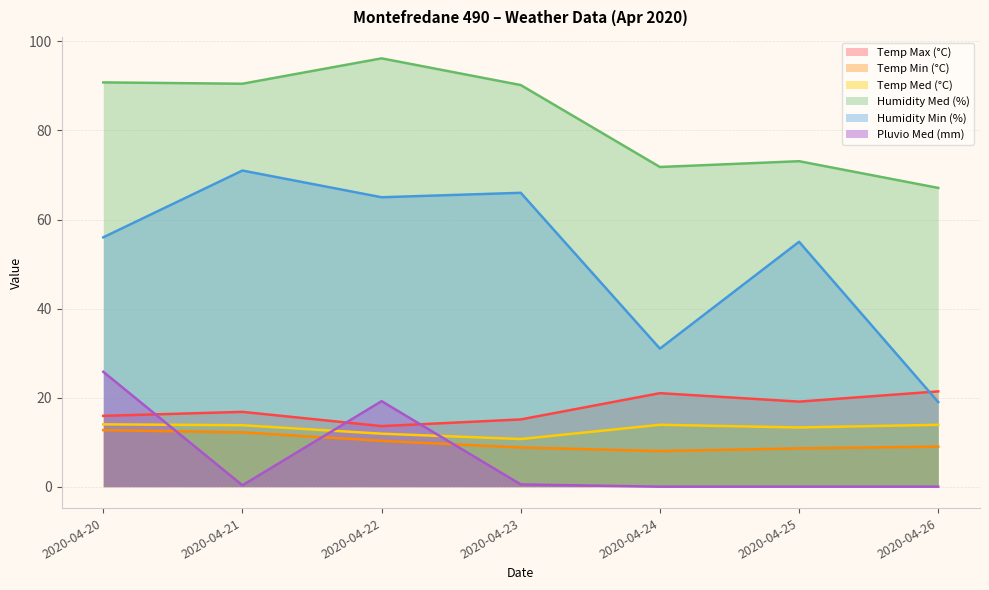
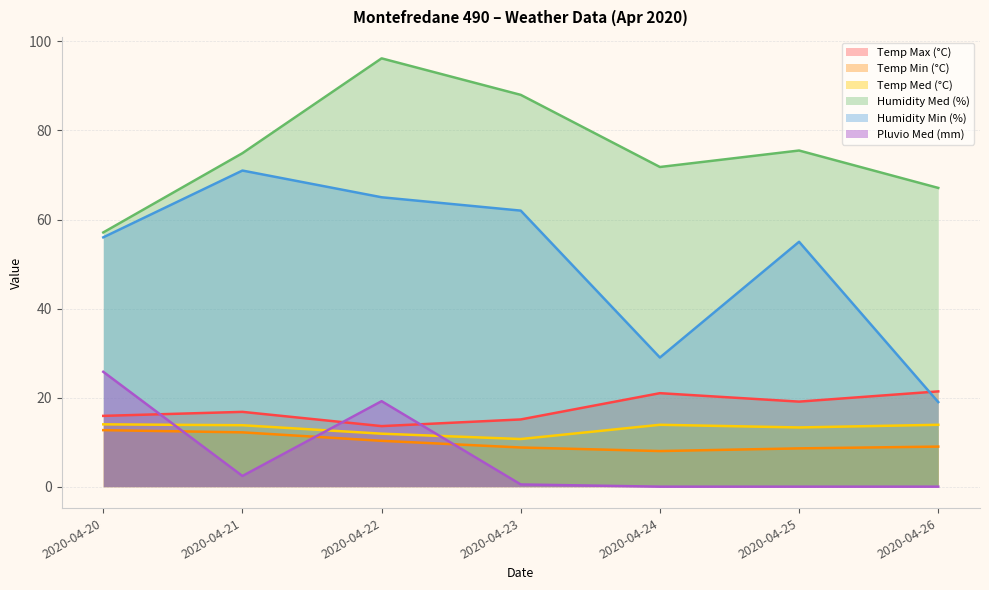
Humidity Med (%), 2020-04-20: 91 -> 57
Humidity Med (%), 2020-04-21: 91 -> 75
Pluvio Med (mm), 2020-04-21: 0 -> 2
Humidity Med (%), 2020-04-23: 90 -> 88
Humidity Min (%), 2020-04-23: 66 -> 62
Humidity Min (%), 2020-04-24: 31 -> 29
Humidity Med (%), 2020-04-25: 73 -> 76
